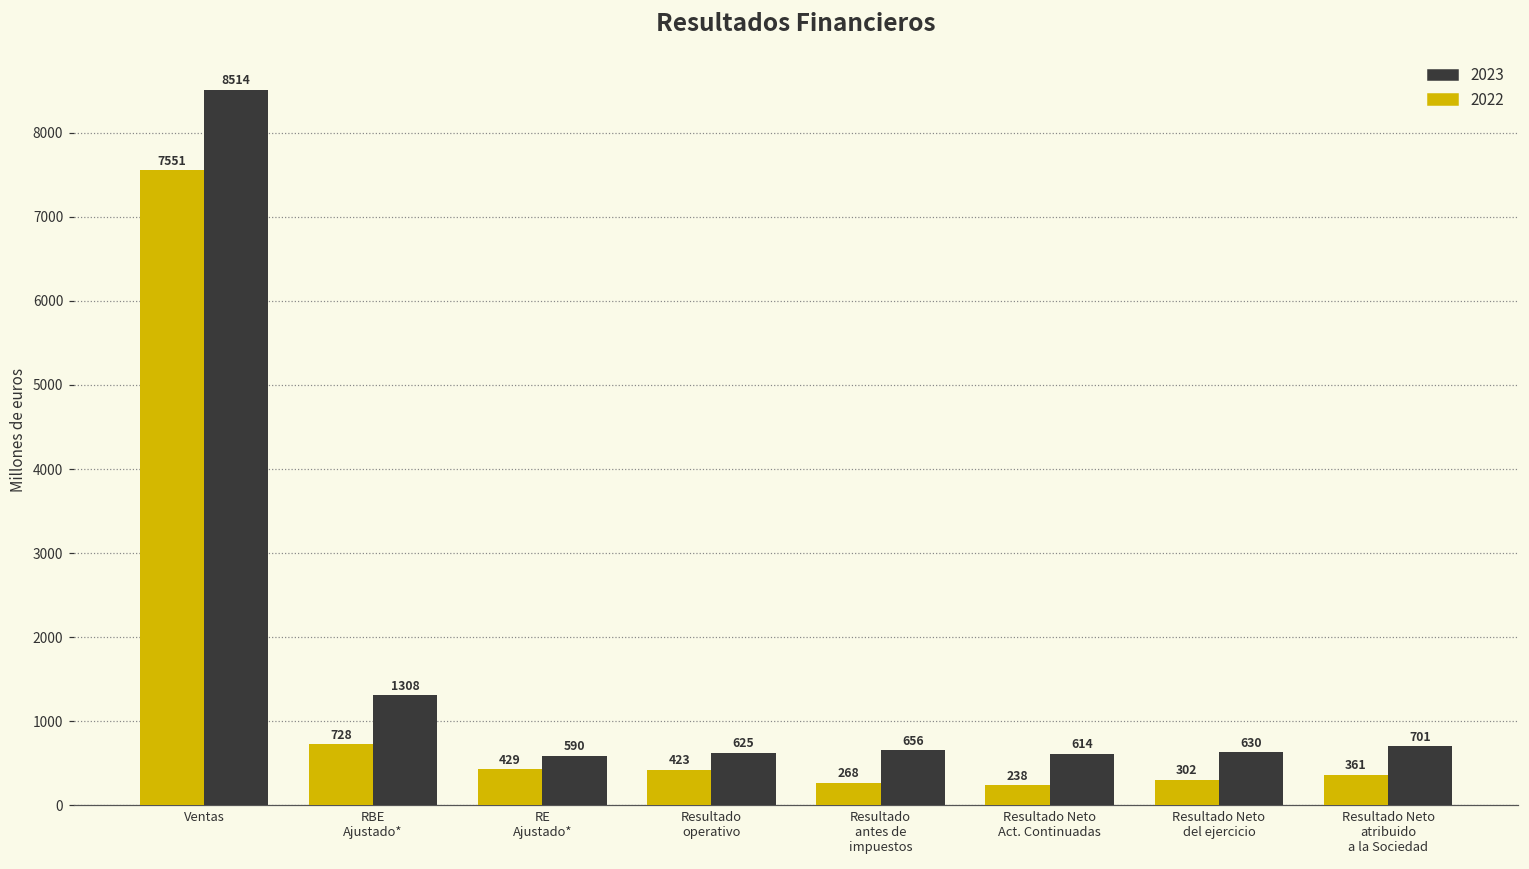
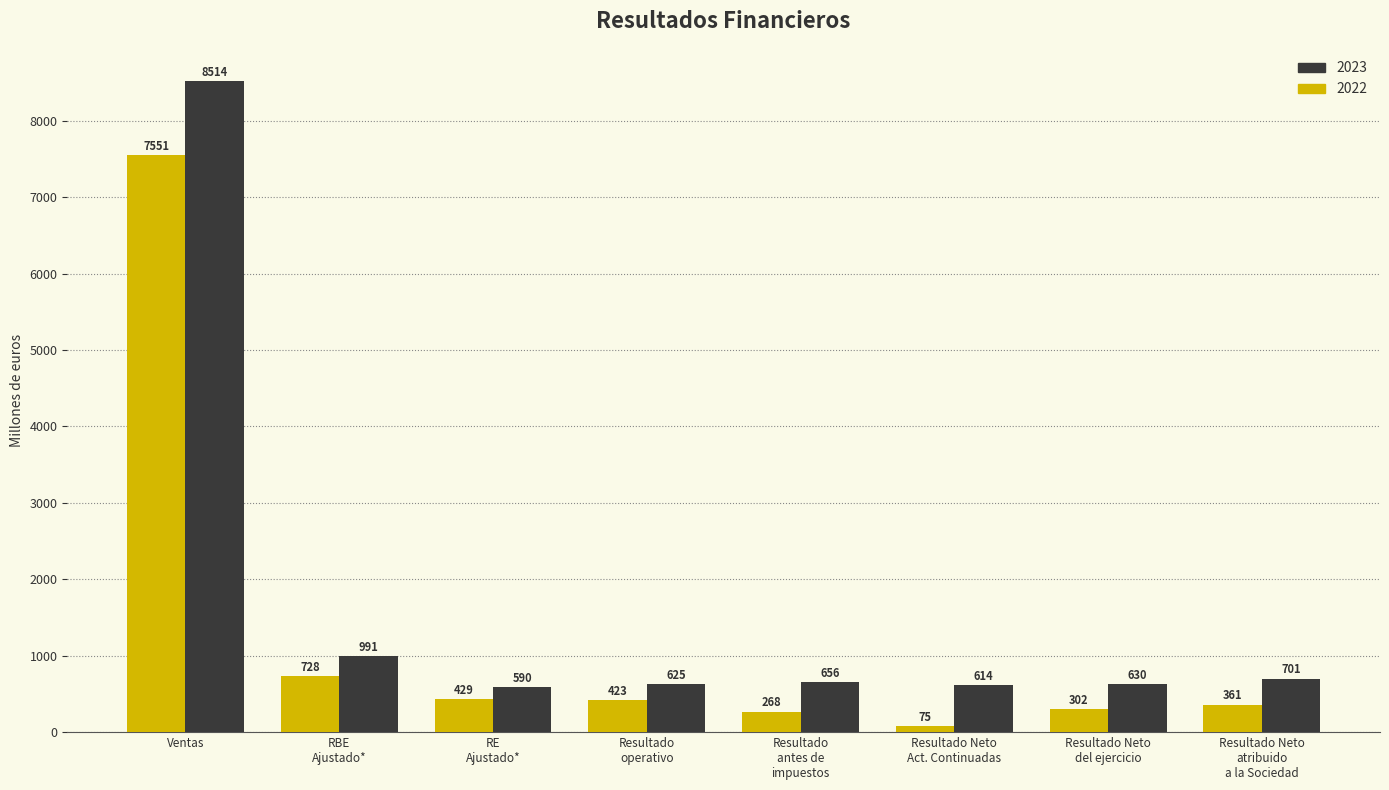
2023, RBE Ajustado*: 1308 -> 991
2022, Resultado Neto Act. Continuadas: 238 -> 75
